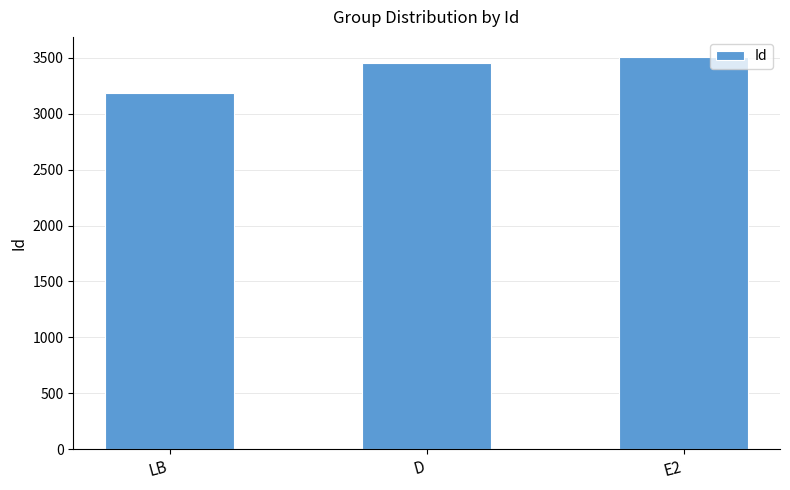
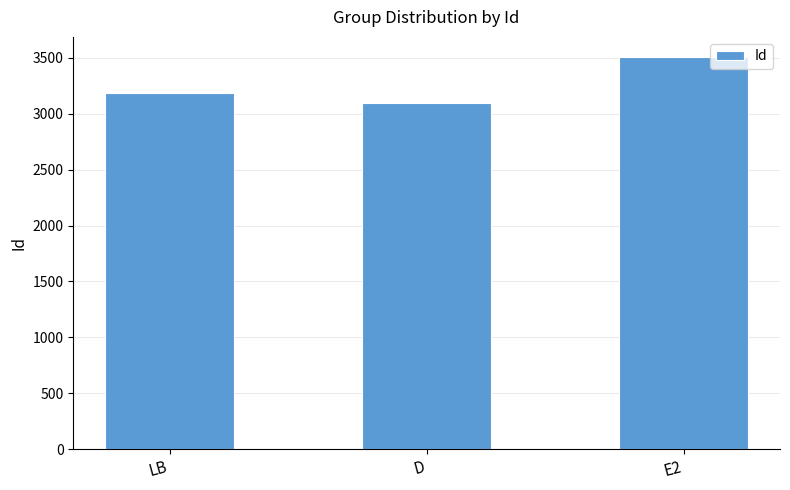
D: 3460 -> 3100
